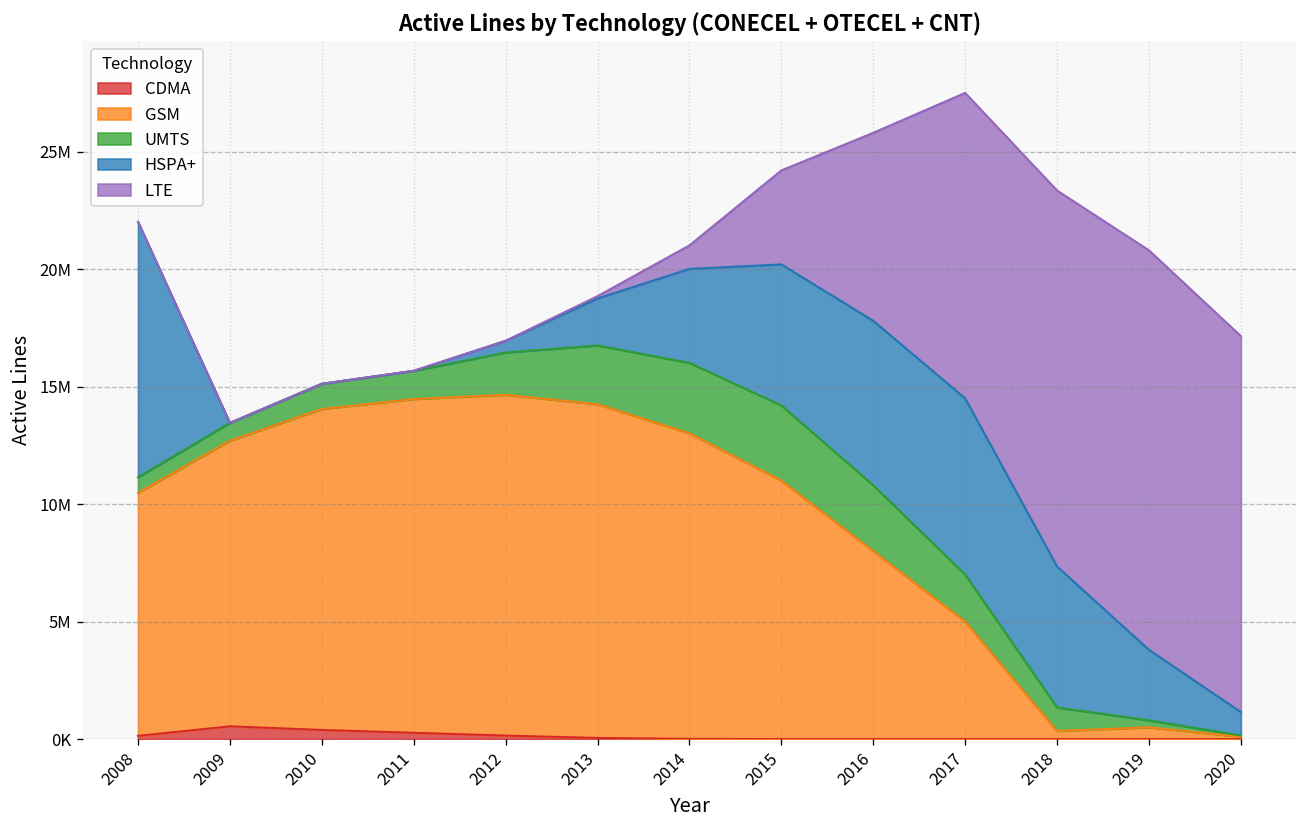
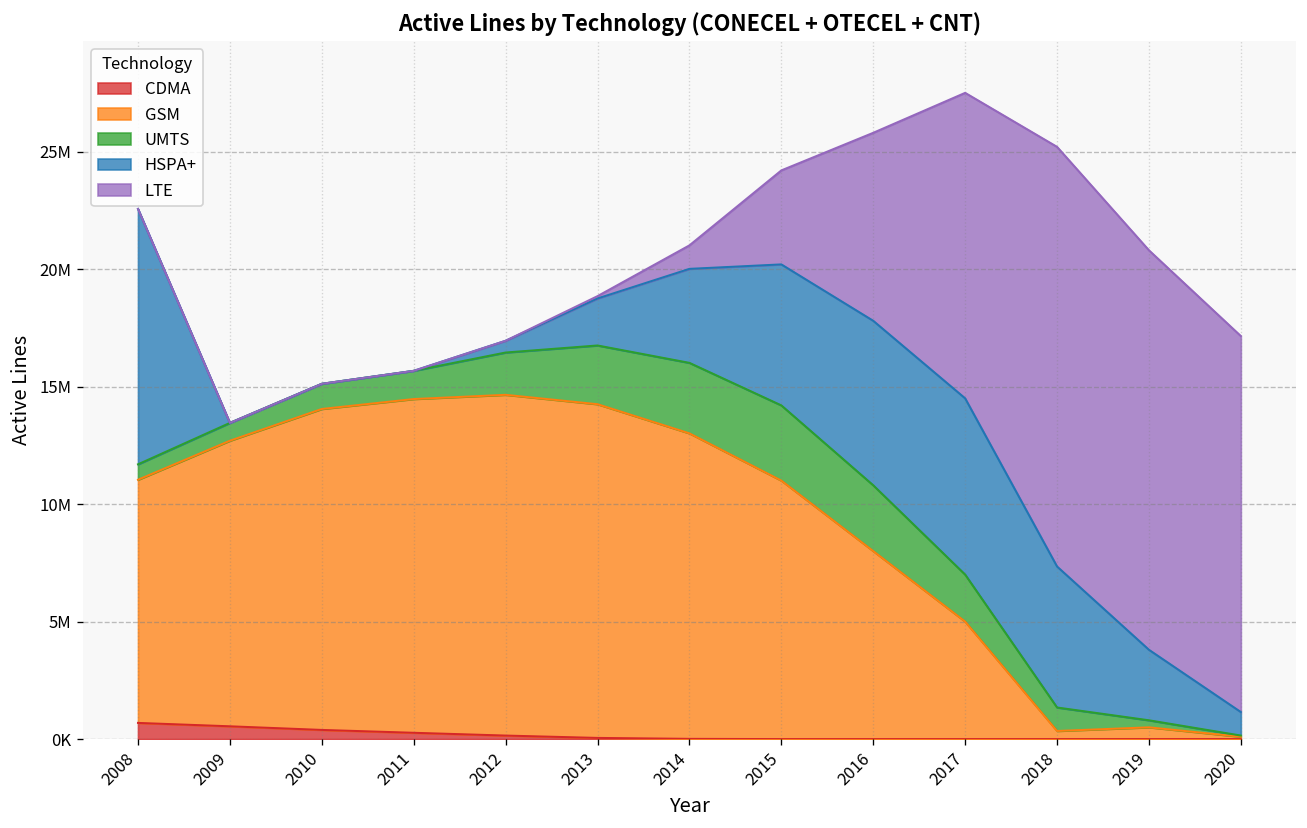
CDMA, 2008: 100000 -> 700000
LTE, 2018: 16000000 -> 17900000
